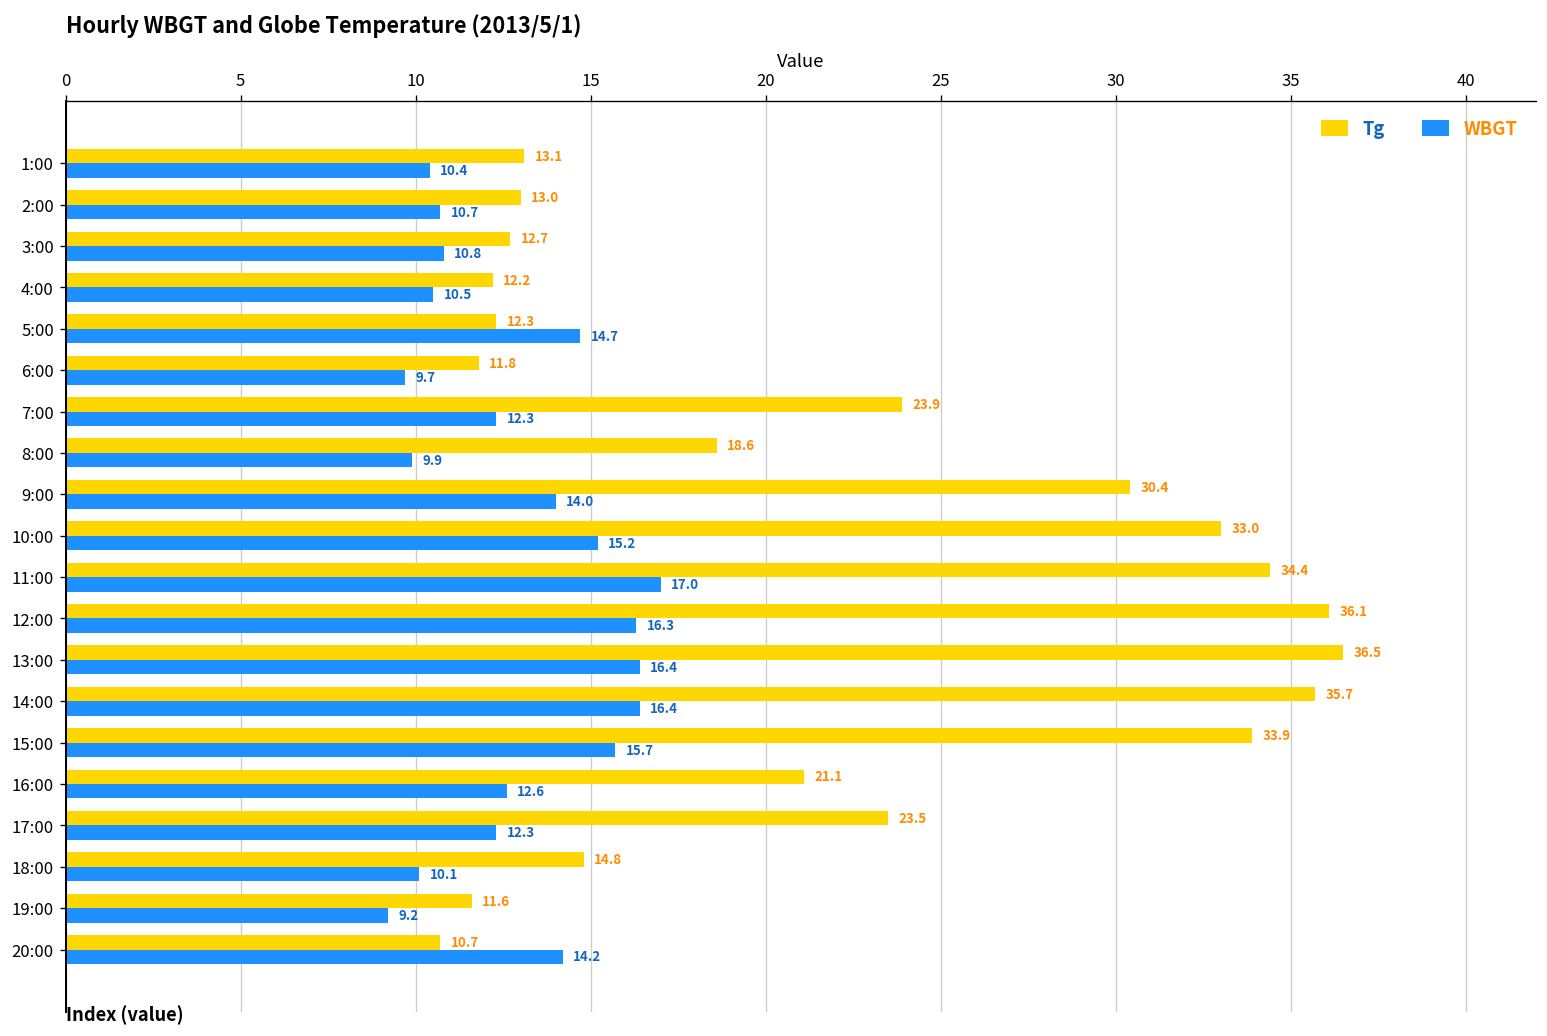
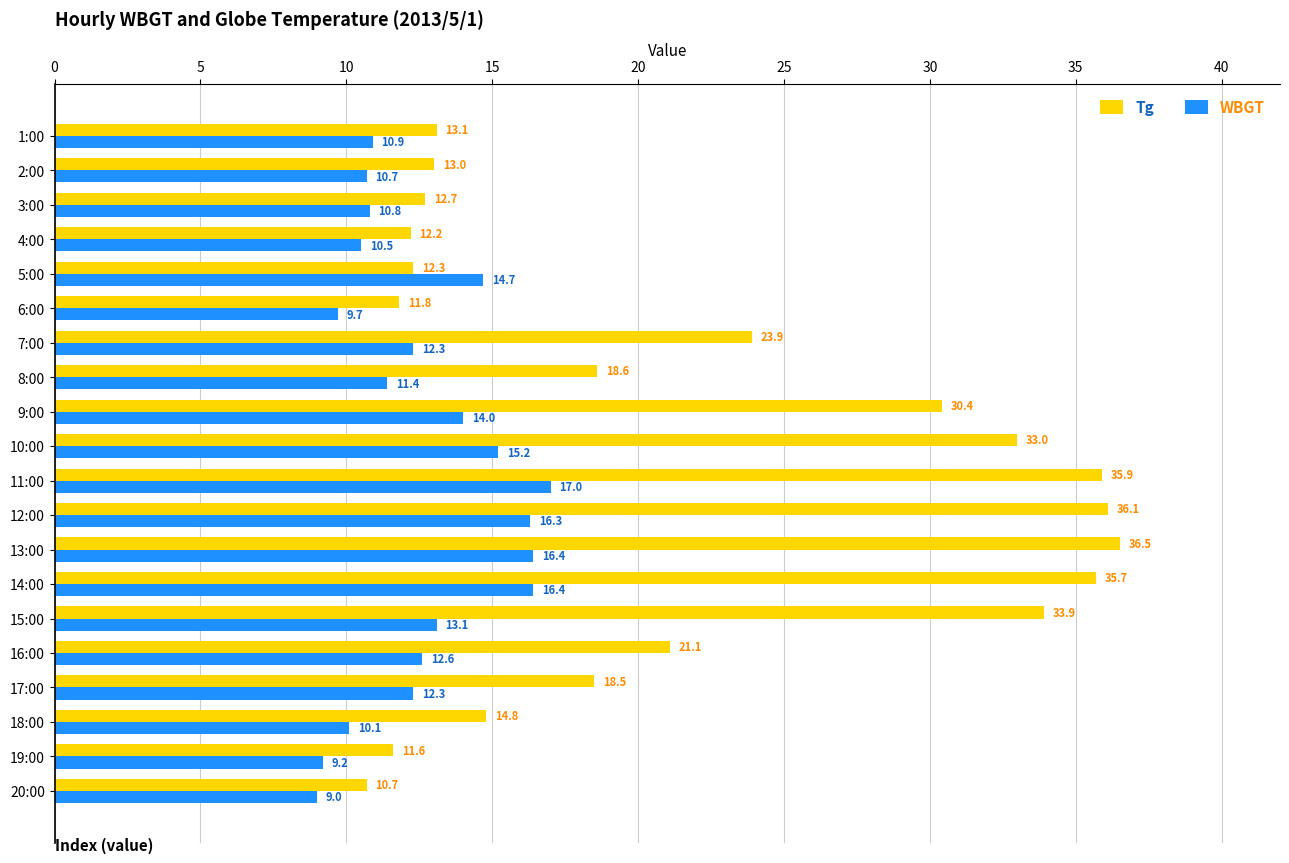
WBGT, 1:00: 10.4 -> 10.9
WBGT, 8:00: 9.9 -> 11.4
Tg, 11:00: 34.4 -> 35.9
WBGT, 15:00: 15.7 -> 13.1
Tg, 17:00: 23.5 -> 18.5
WBGT, 20:00: 14.2 -> 9.0
